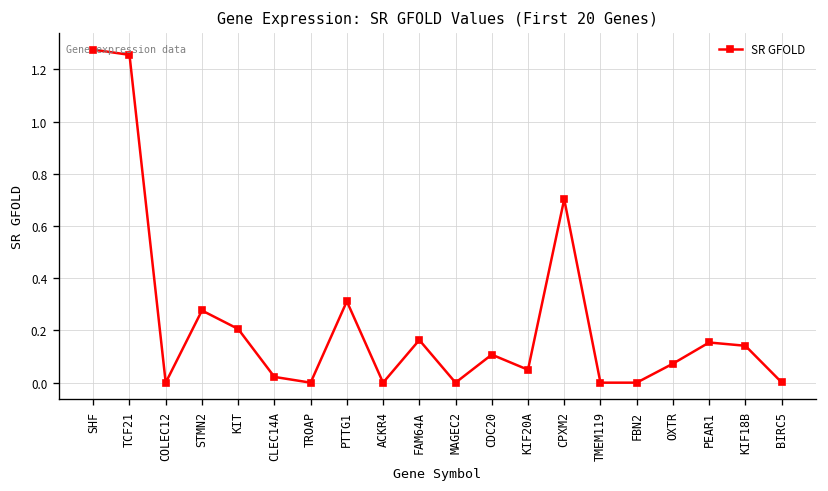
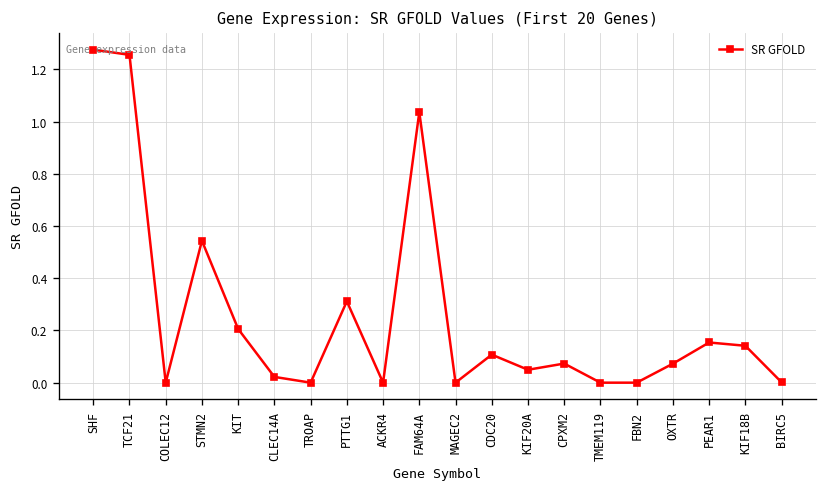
STMN2: 0.28 -> 0.54
FAM64A: 0.16 -> 1.04
CPXM2: 0.70 -> 0.07
